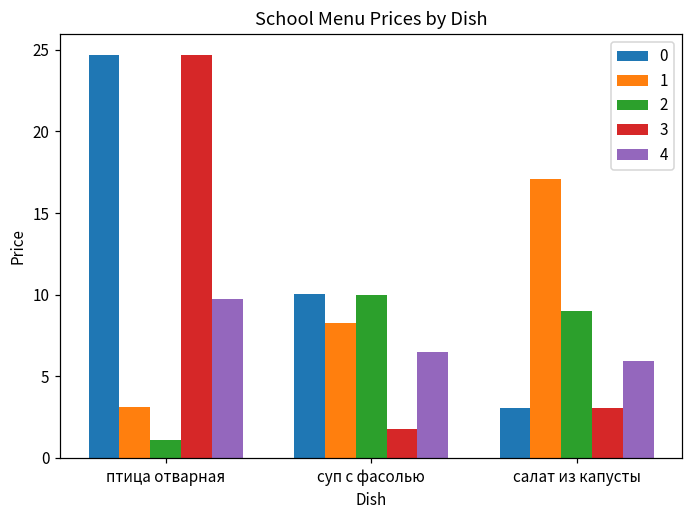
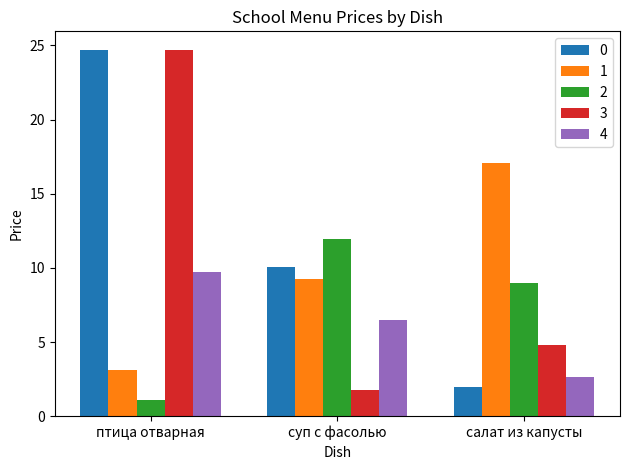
1, суп с фасолью: 8.3 -> 9.3
2, суп с фасолью: 10.0 -> 11.9
0, салат из капусты: 3.1 -> 2.0
3, салат из капусты: 3.1 -> 4.8
4, салат из капусты: 5.9 -> 2.6
